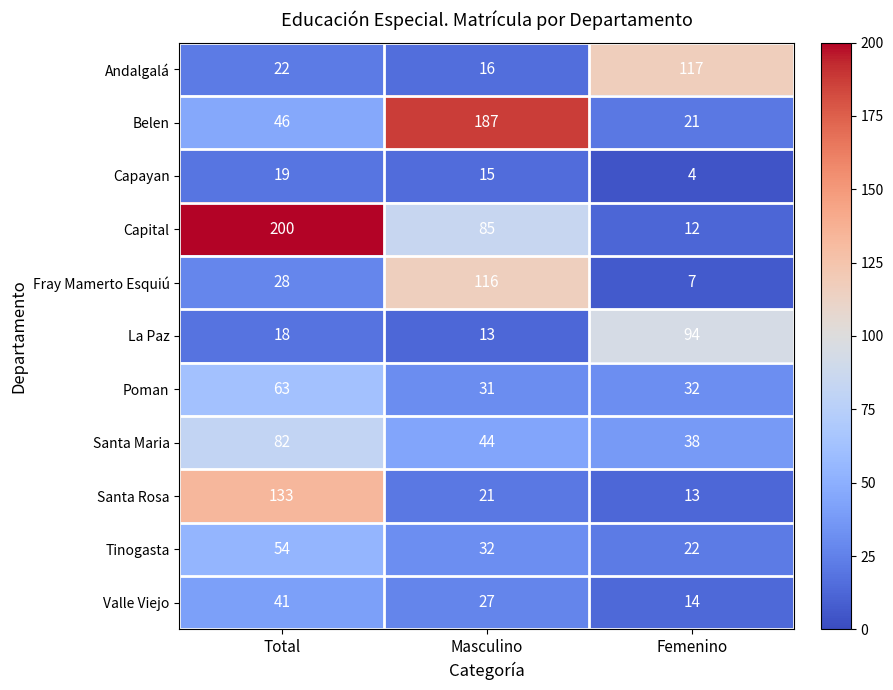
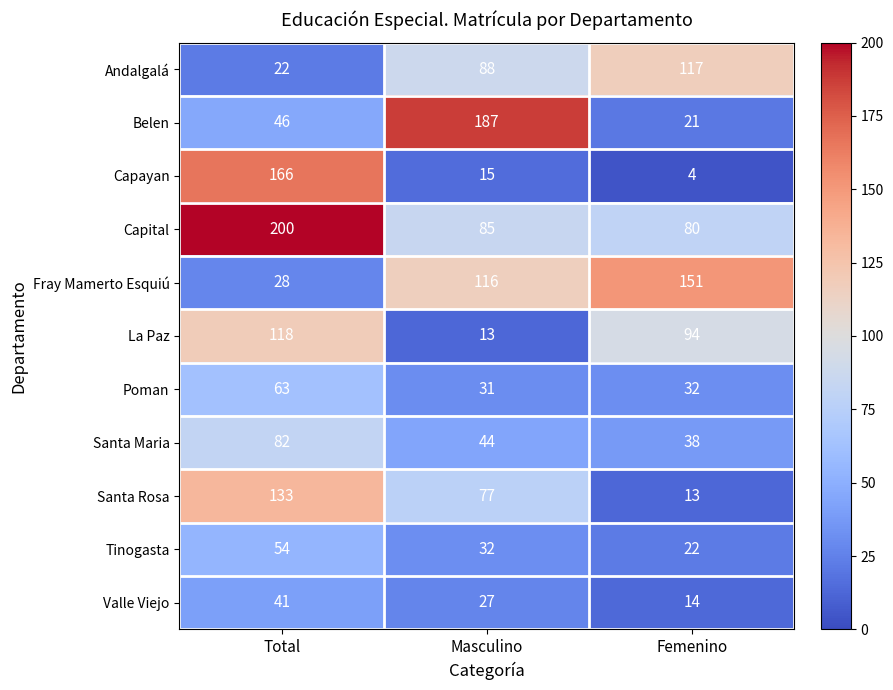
Andalgalá, Masculino: 16 -> 88
Capayan, Total: 19 -> 166
Capital, Femenino: 12 -> 80
Fray Mamerto Esquiú, Femenino: 7 -> 151
La Paz, Total: 18 -> 118
Santa Rosa, Masculino: 21 -> 77
